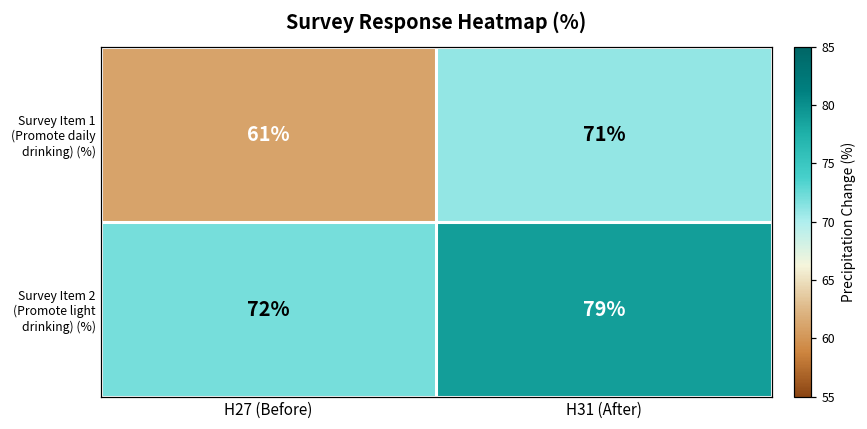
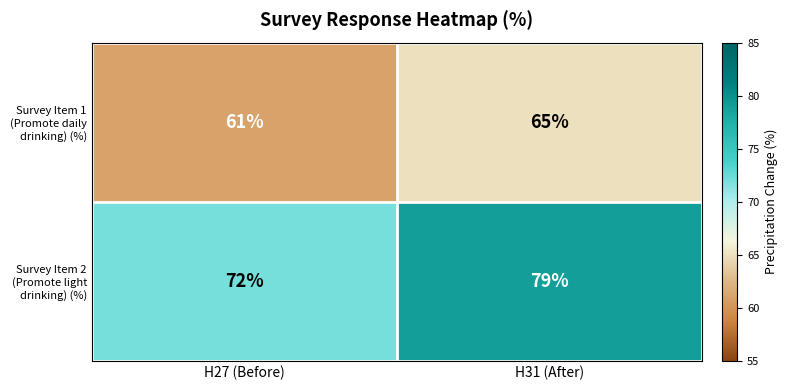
Survey Item 1 (Promote daily drinking) (%), H31 (After): 71% -> 65%
